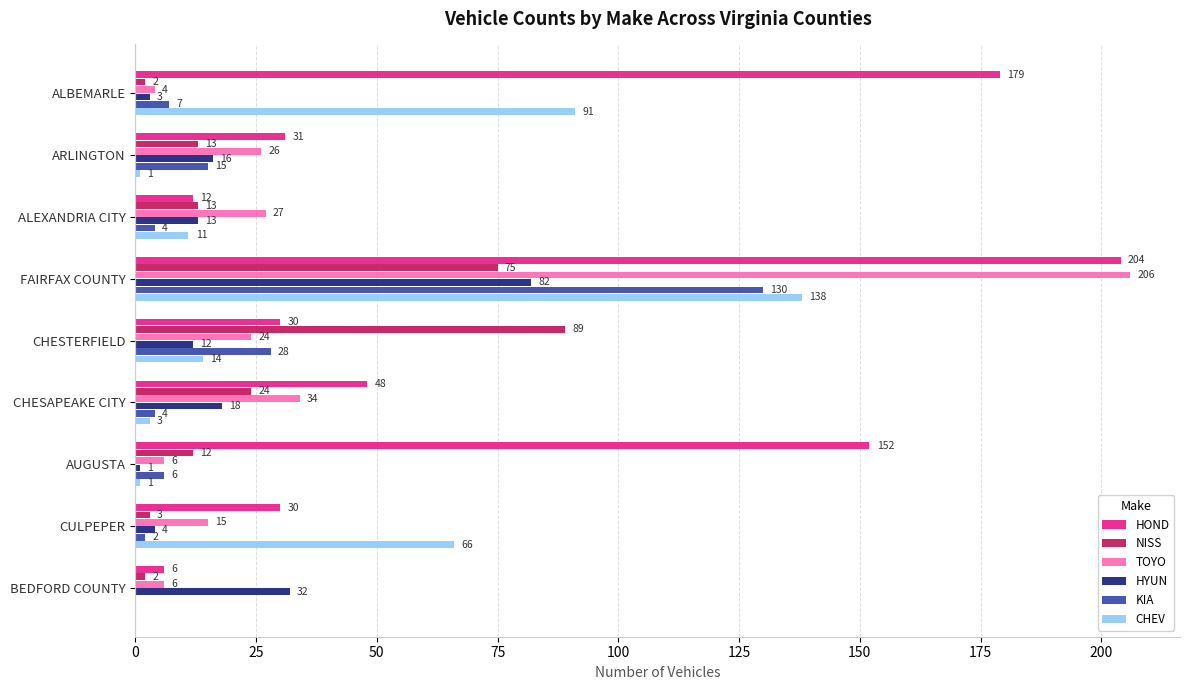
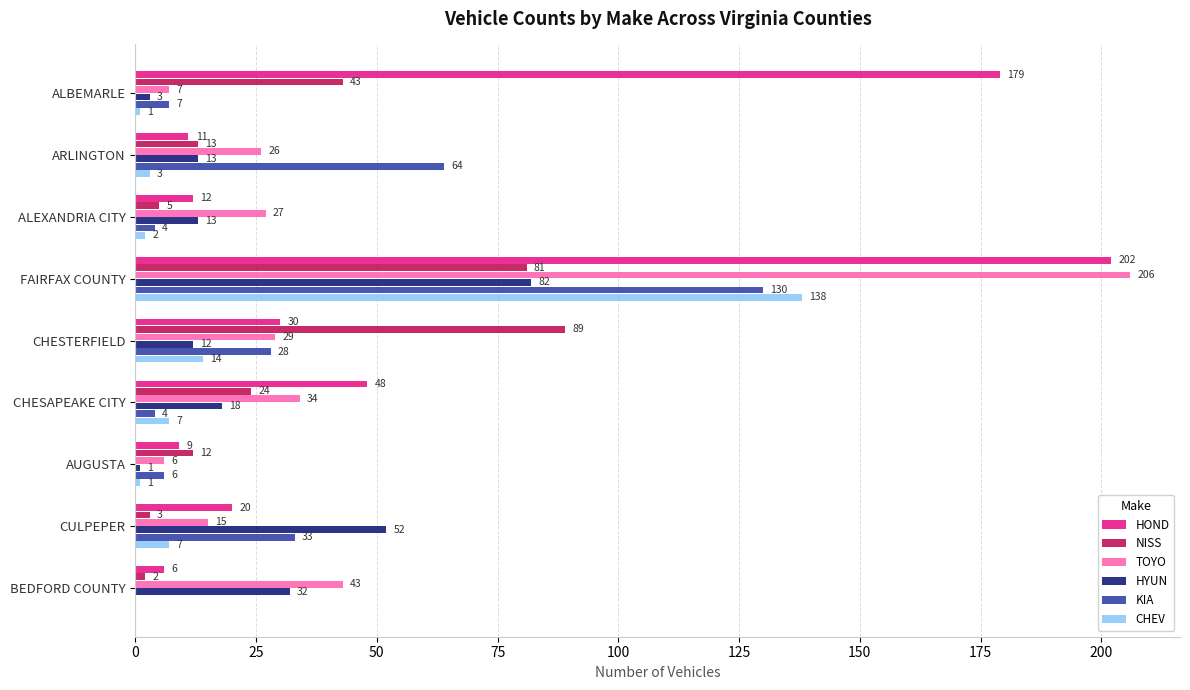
NISS, ALBEMARLE: 2 -> 43
TOYO, ALBEMARLE: 4 -> 7
CHEV, ALBEMARLE: 91 -> 1
HOND, ARLINGTON: 31 -> 11
HYUN, ARLINGTON: 16 -> 13
KIA, ARLINGTON: 15 -> 64
CHEV, ARLINGTON: 1 -> 3
NISS, ALEXANDRIA CITY: 13 -> 5
CHEV, ALEXANDRIA CITY: 11 -> 2
HOND, FAIRFAX COUNTY: 204 -> 202
NISS, FAIRFAX COUNTY: 75 -> 81
TOYO, CHESTERFIELD: 24 -> 29
CHEV, CHESAPEAKE CITY: 3 -> 7
HOND, AUGUSTA: 152 -> 9
HOND, CULPEPER: 30 -> 20
HYUN, CULPEPER: 4 -> 52
KIA, CULPEPER: 2 -> 33
CHEV, CULPEPER: 66 -> 7
TOYO, BEDFORD COUNTY: 6 -> 43
